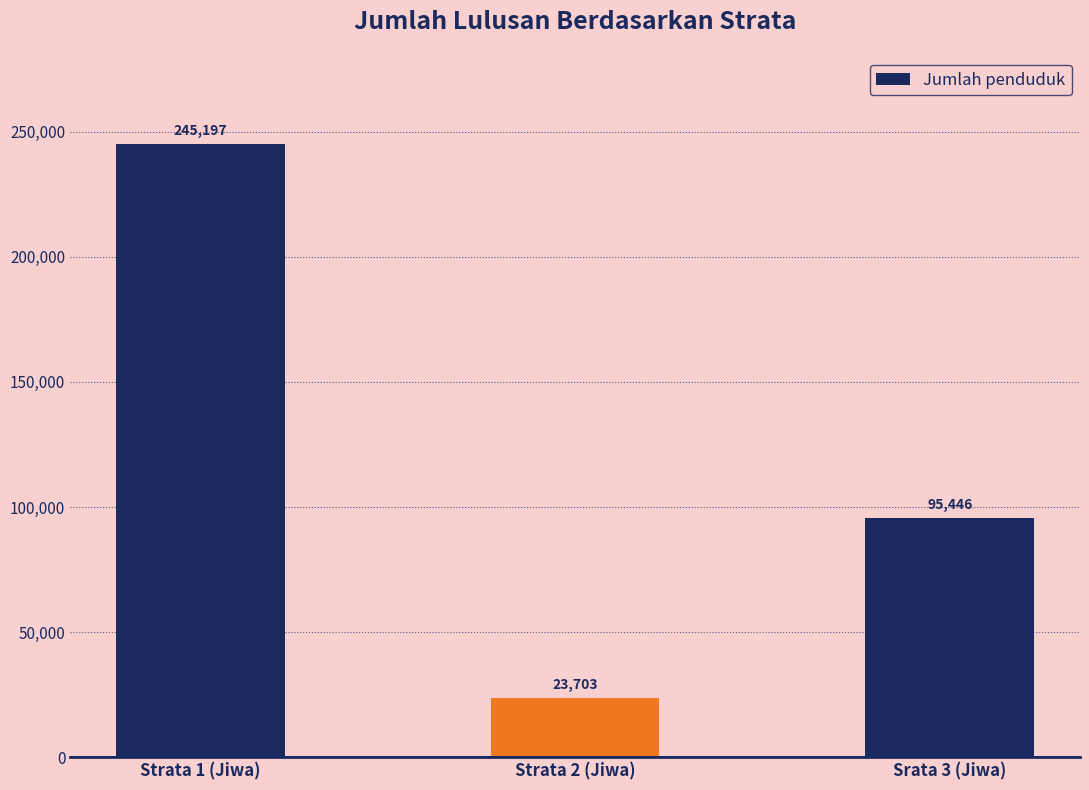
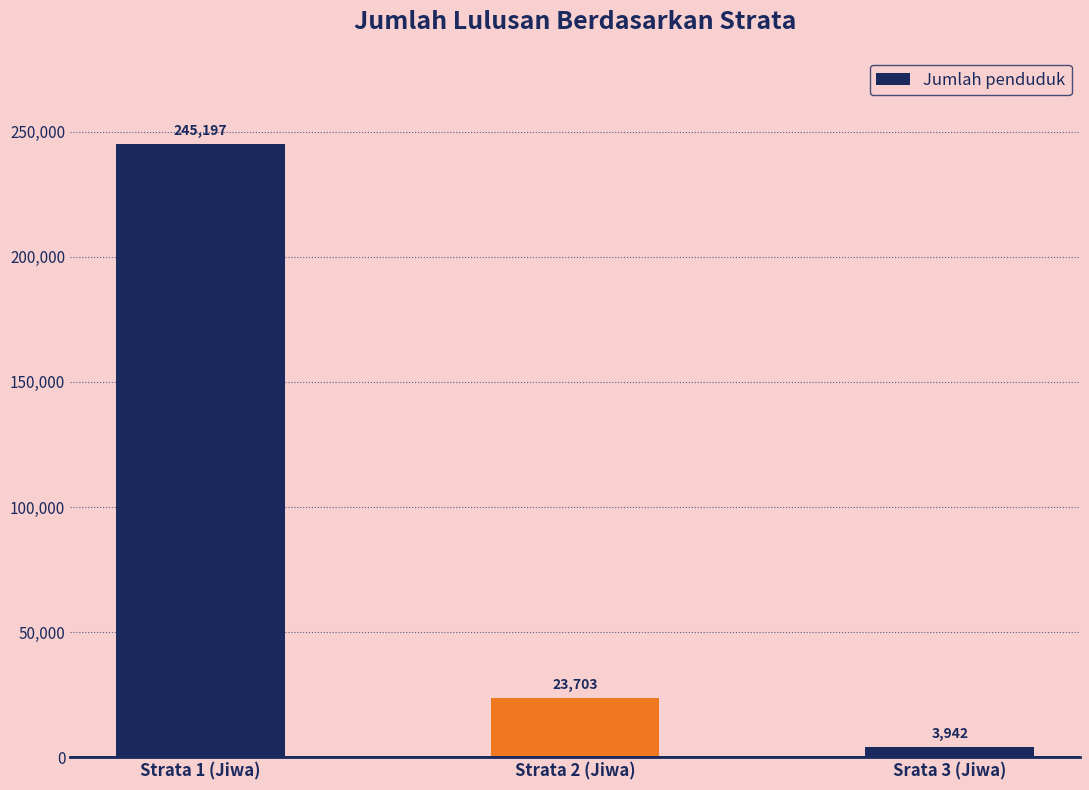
Srata 3 (Jiwa): 95,446 -> 3,942
